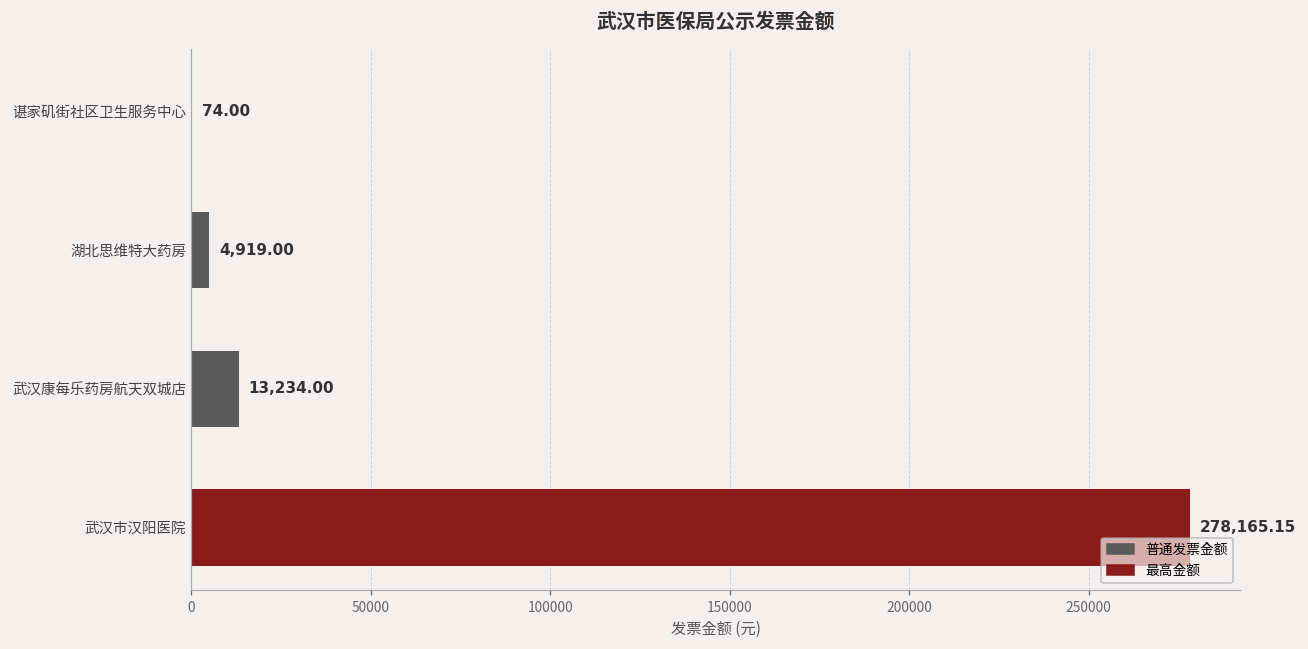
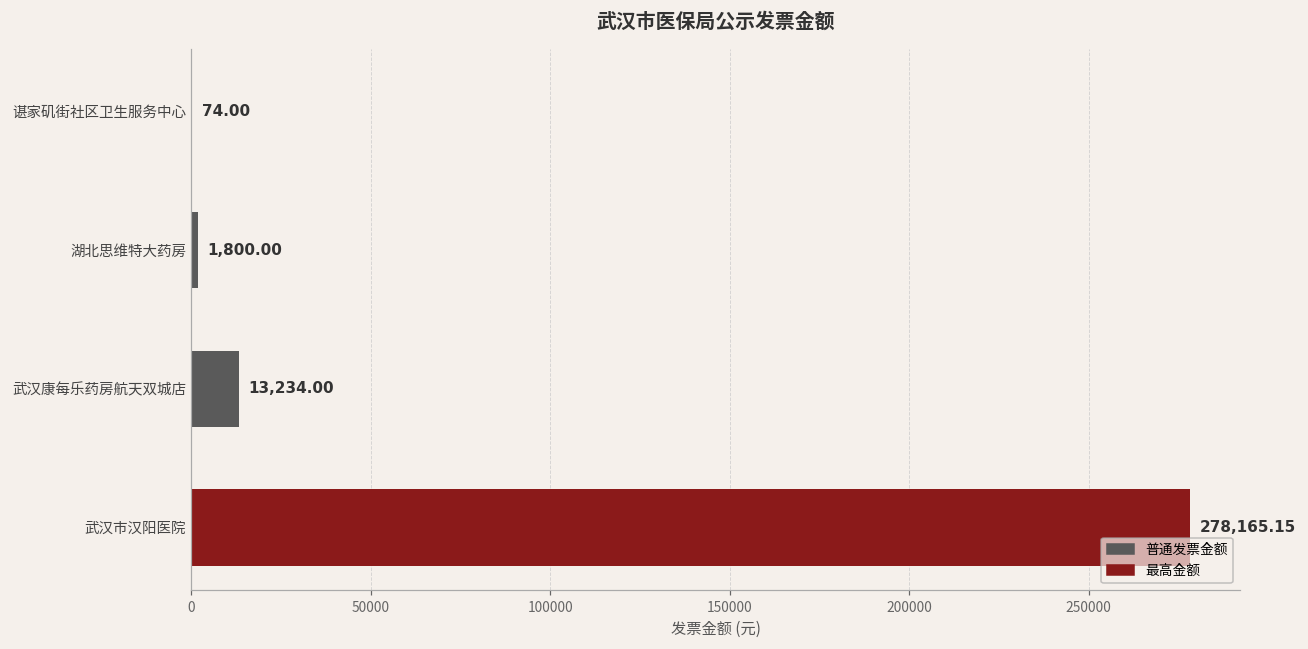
湖北思维特大药房: 4,919.00 -> 1,800.00
